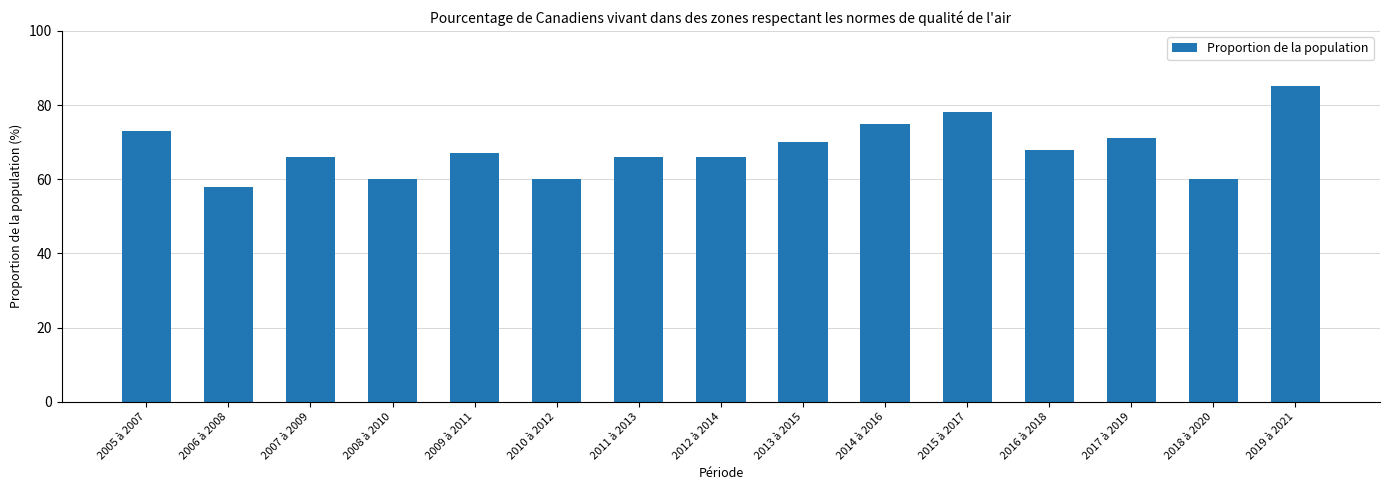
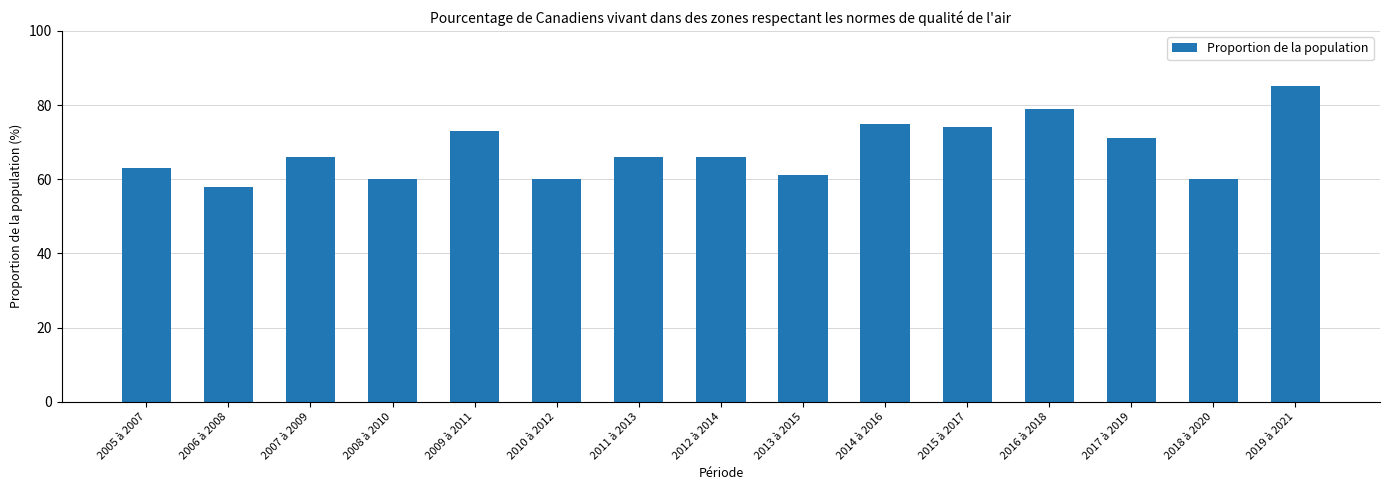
2005 à 2007: 73 -> 63
2009 à 2011: 67 -> 73
2013 à 2015: 70 -> 61
2015 à 2017: 78 -> 74
2016 à 2018: 68 -> 79
